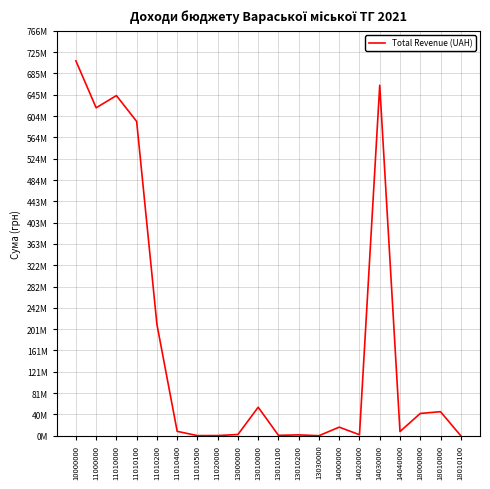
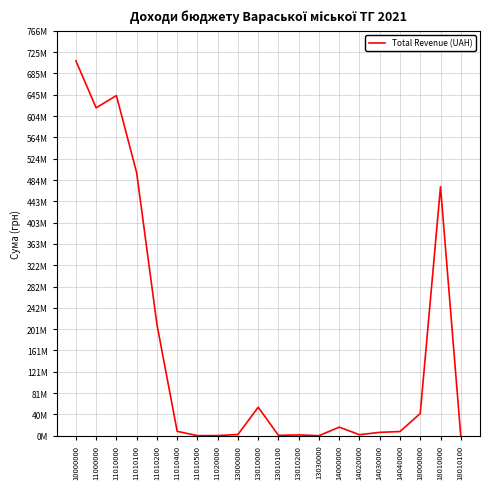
11010100: 590000000 -> 500000000
14030000: 660000000 -> 10000000
18010000: 50000000 -> 470000000
